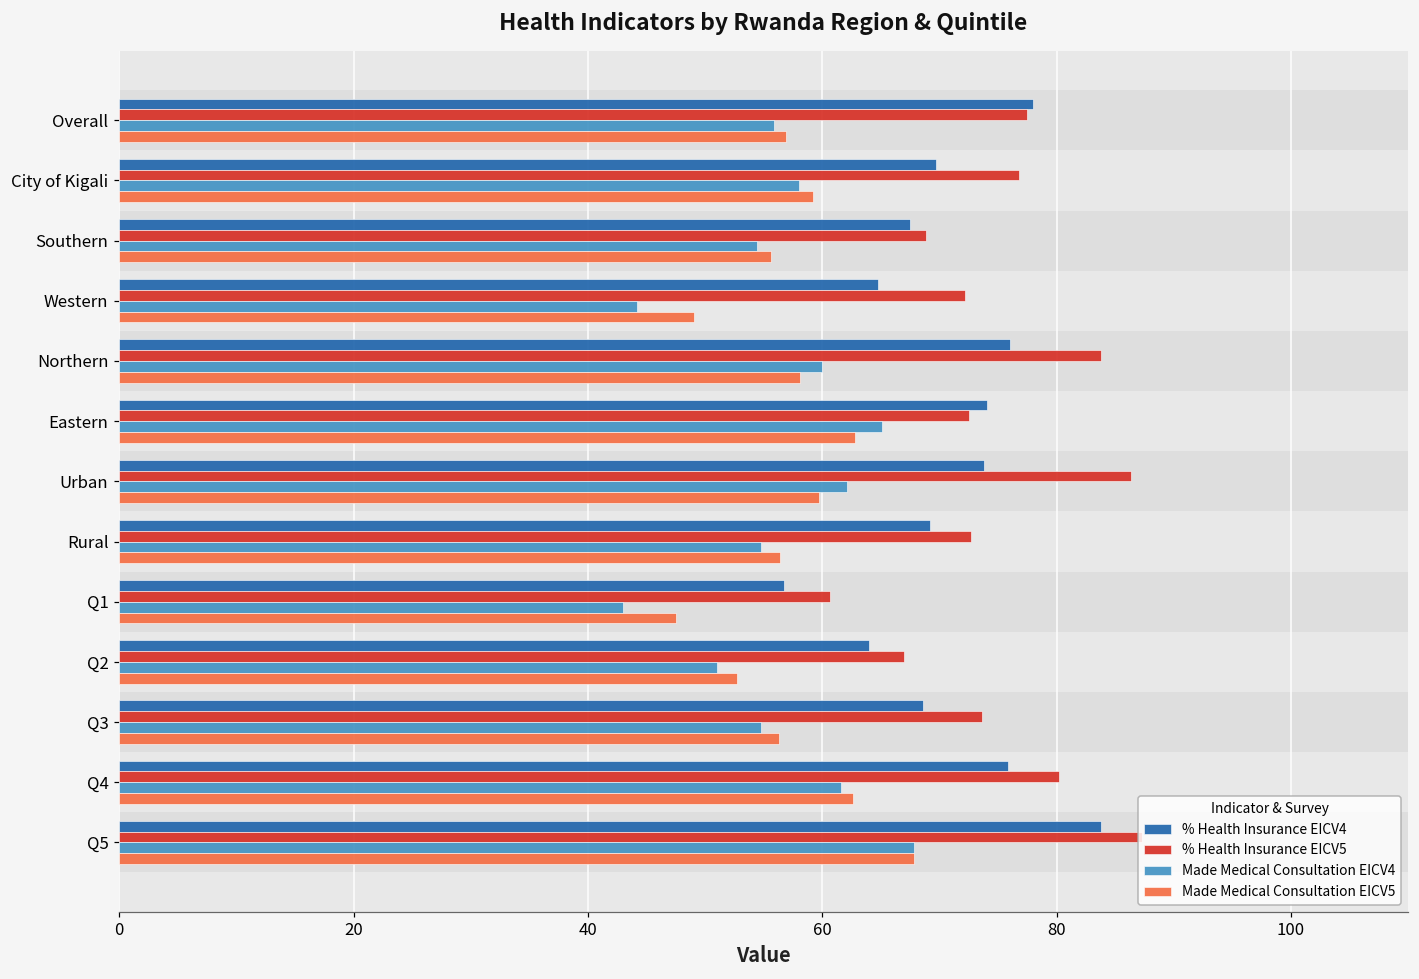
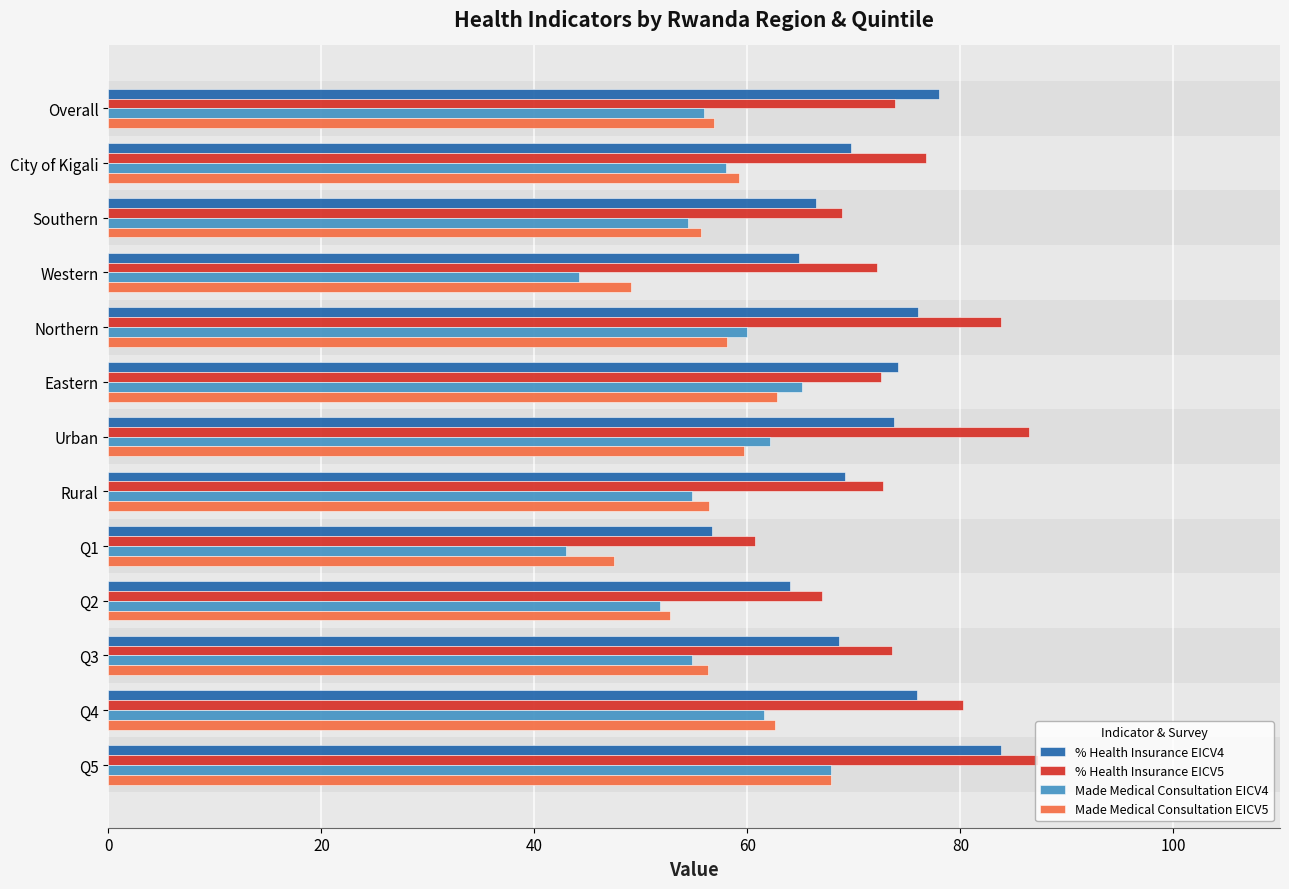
% Health Insurance EICV5, Overall: 77.5 -> 73.9
% Health Insurance EICV4, Southern: 67.5 -> 66.4
Made Medical Consultation EICV4, Q2: 51.0 -> 51.8
